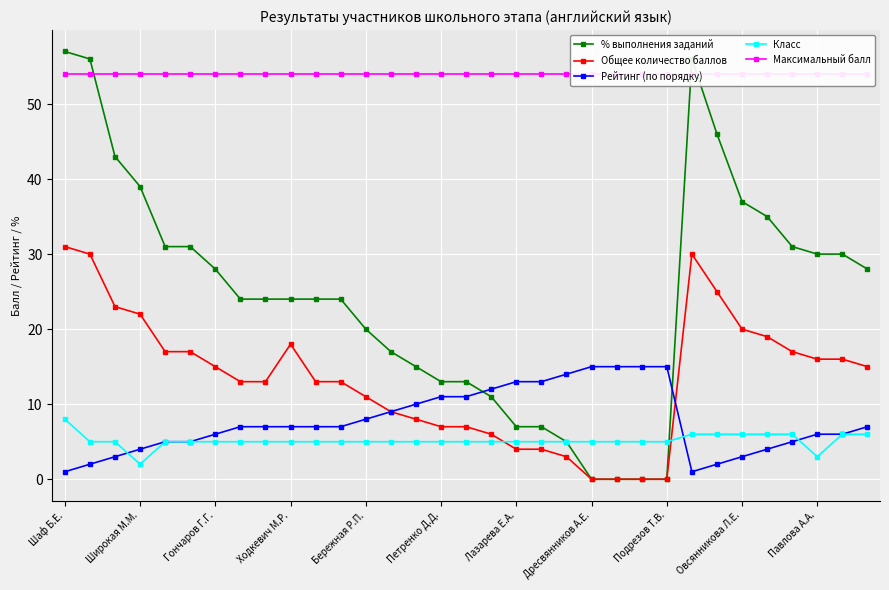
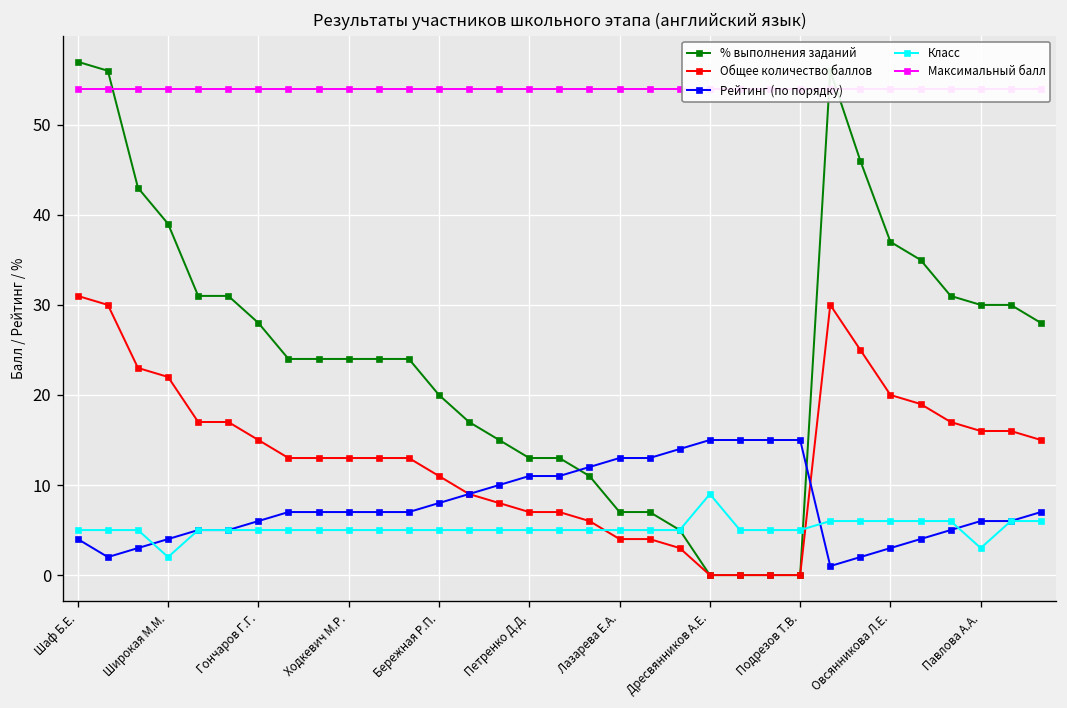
Рейтинг (по порядку), Шаф Б.Е.: 1 -> 4
Класс, Шаф Б.Е.: 8 -> 5
Общее количество баллов, Ходкевич М.Р.: 18 -> 13
Класс, Дресвянников А.Е.: 5 -> 9
